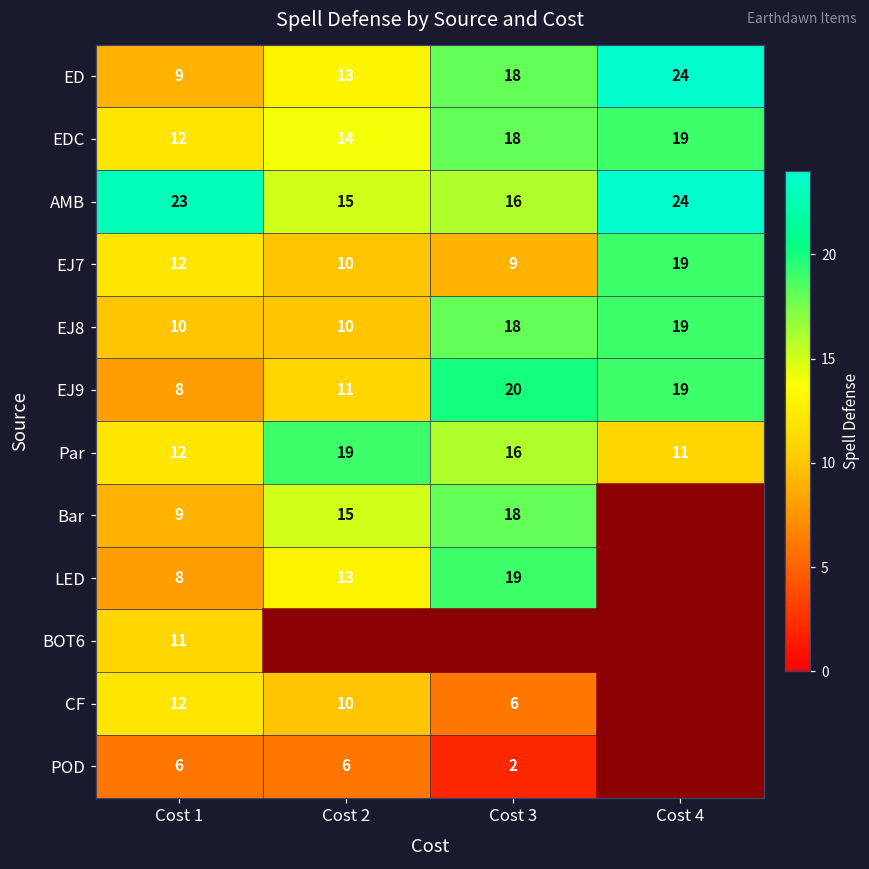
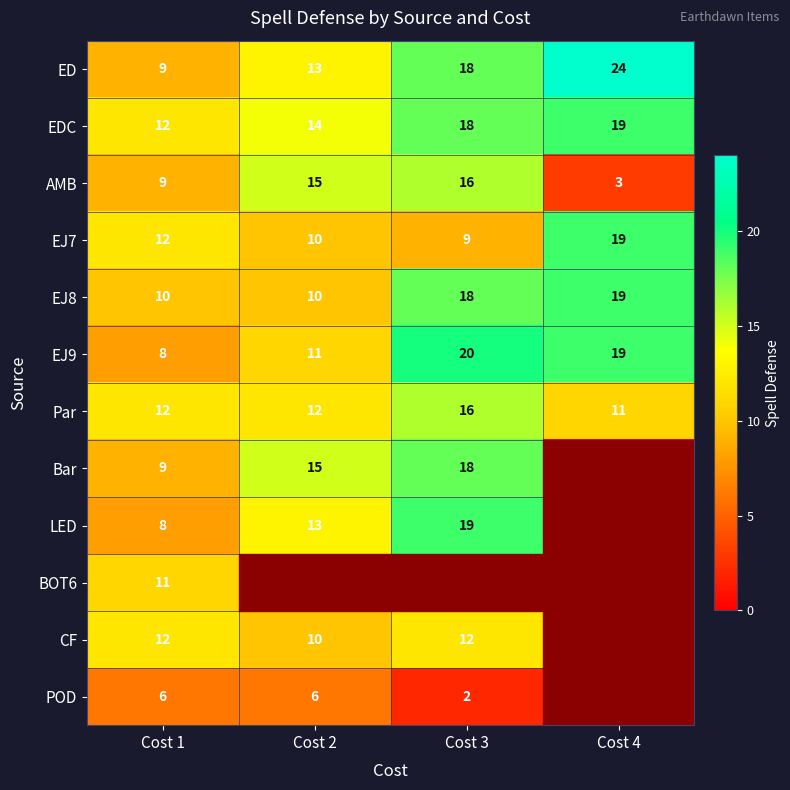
AMB, Cost 1: 23 -> 9
AMB, Cost 4: 24 -> 3
Par, Cost 2: 19 -> 12
CF, Cost 3: 6 -> 12
